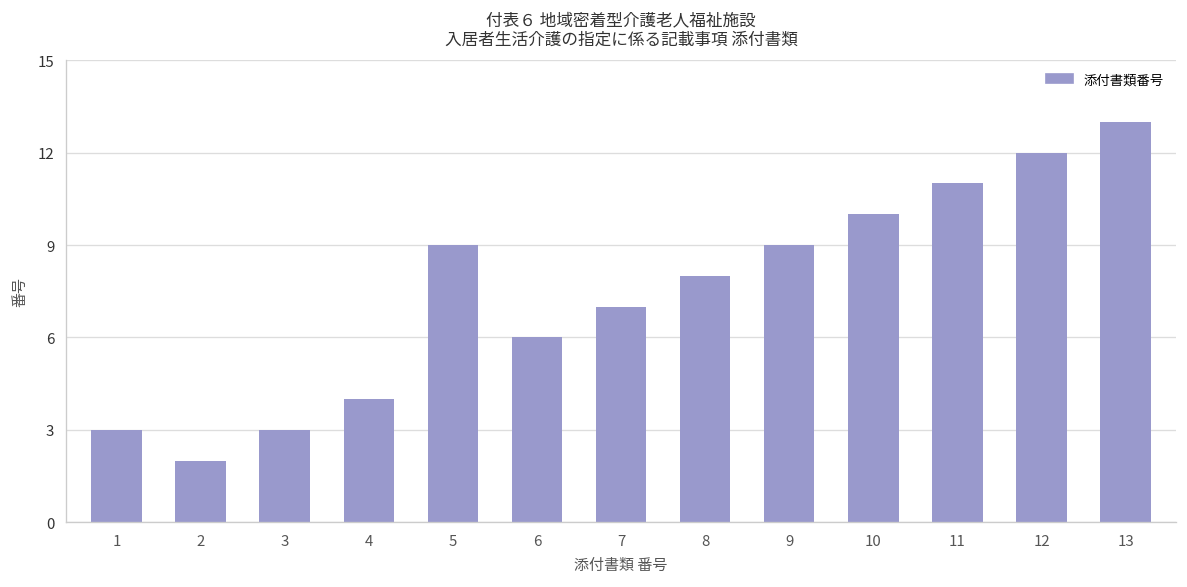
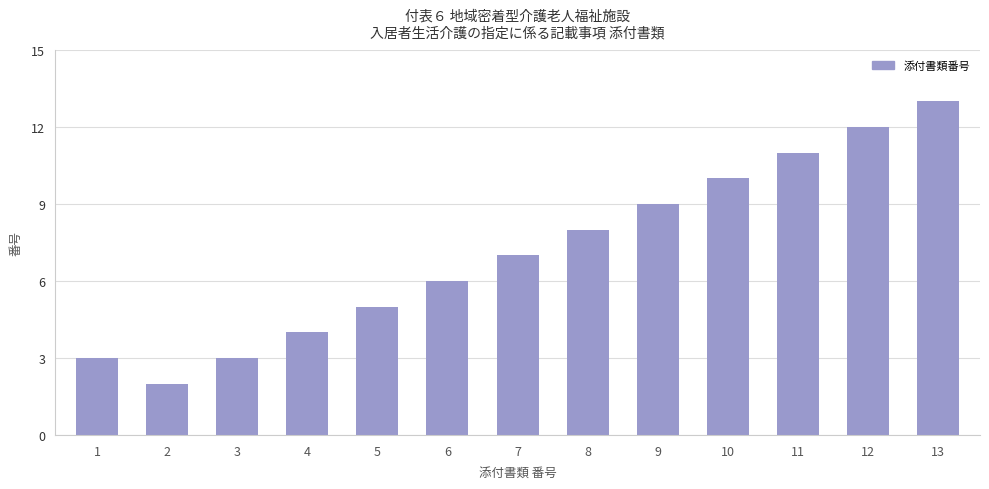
5: 9 -> 5
